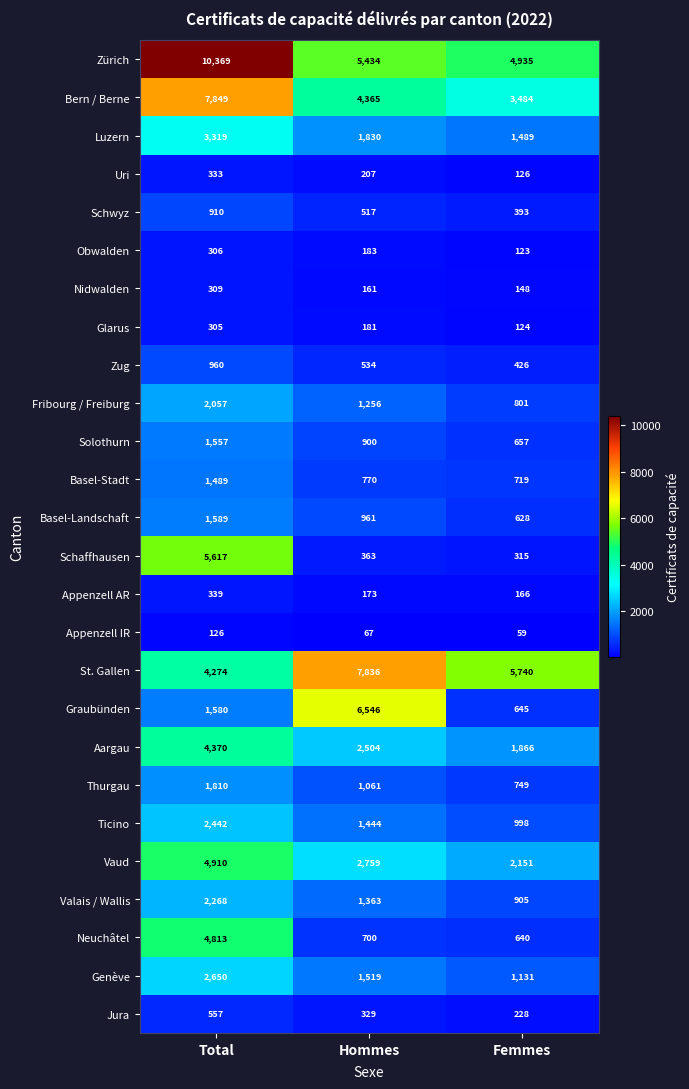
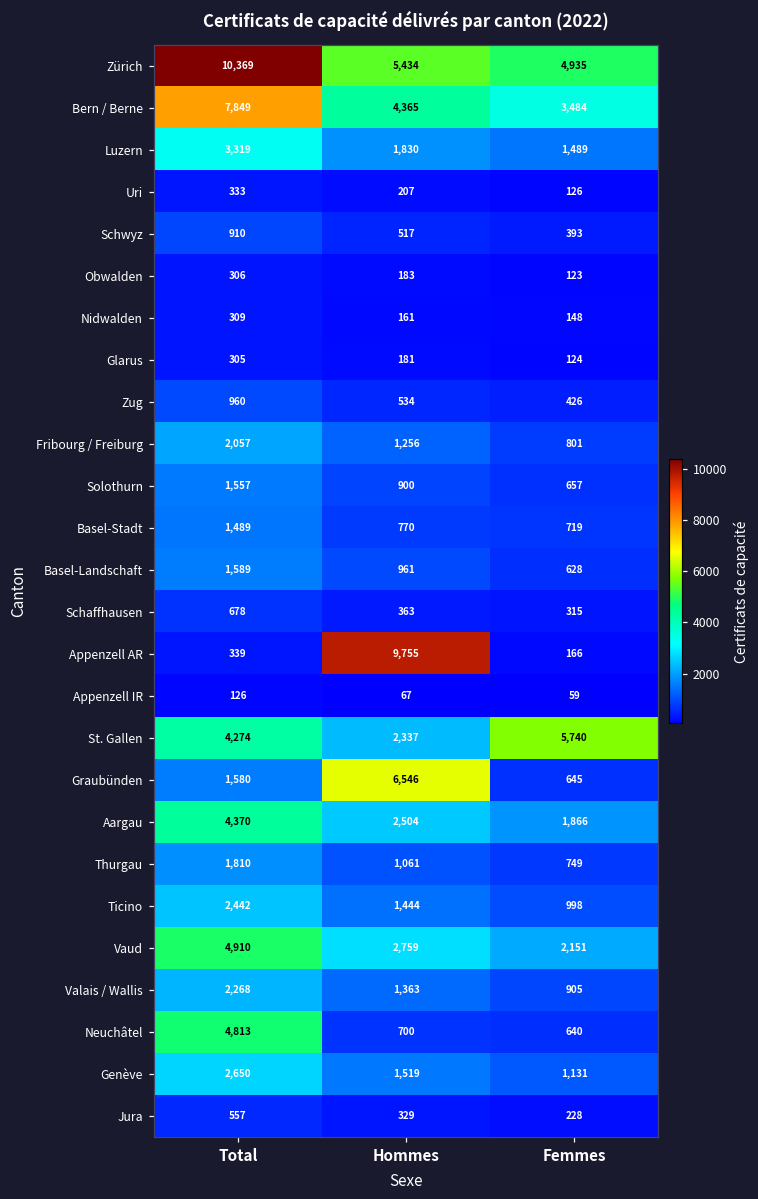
Schaffhausen, Total: 5,617 -> 678
Appenzell AR, Hommes: 173 -> 9,755
St. Gallen, Hommes: 7,836 -> 2,337
